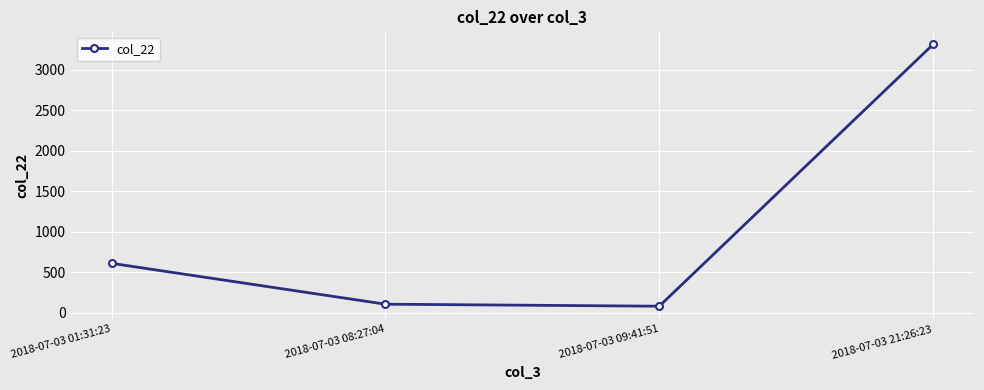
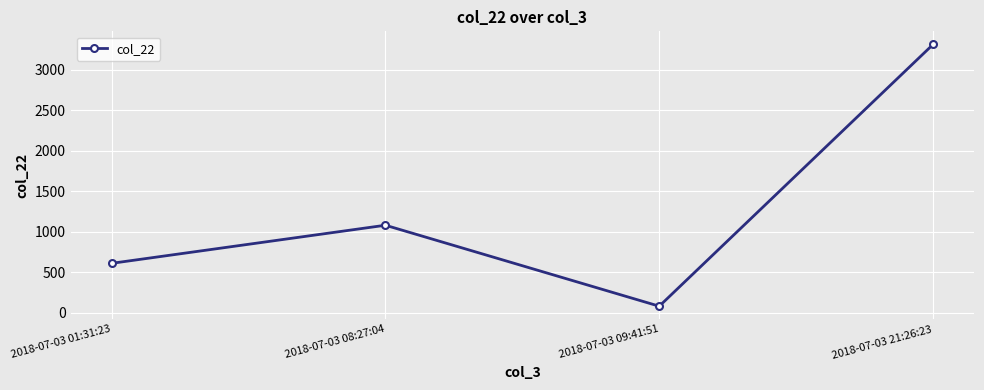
2018-07-03 08:27:04: 100 -> 1100
